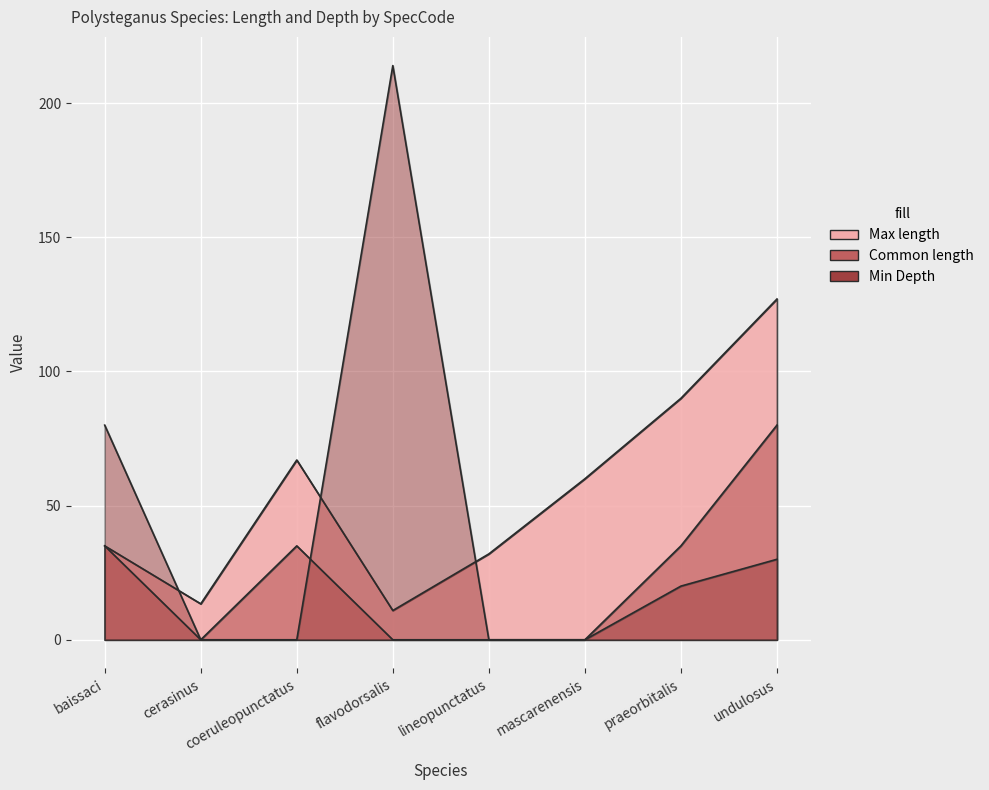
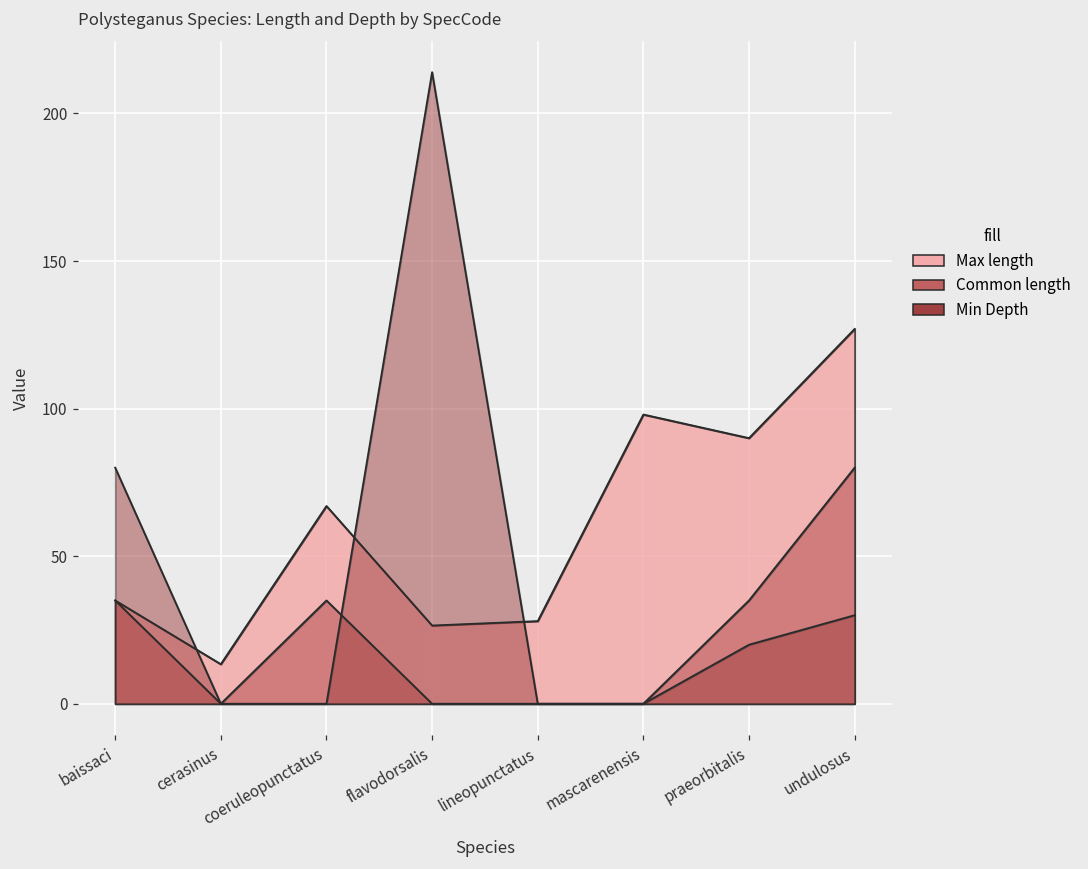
Max length, flavodorsalis: 11 -> 27
Max length, lineopunctatus: 32 -> 28
Max length, mascarenensis: 60 -> 98
